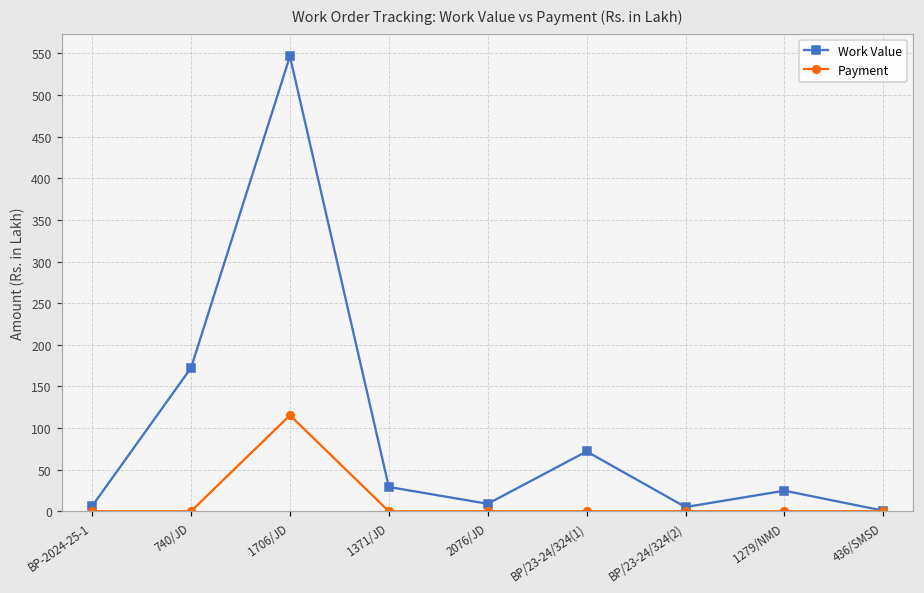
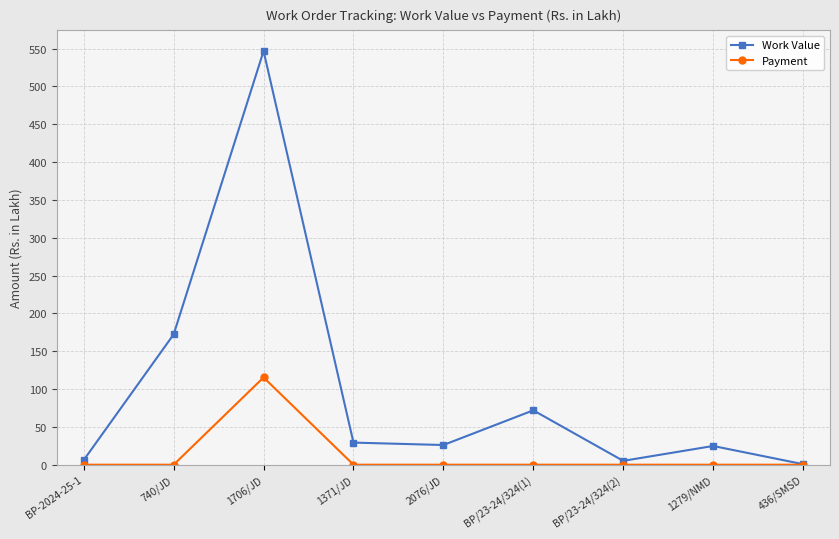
Work Value, 2076/JD: 10 -> 30
